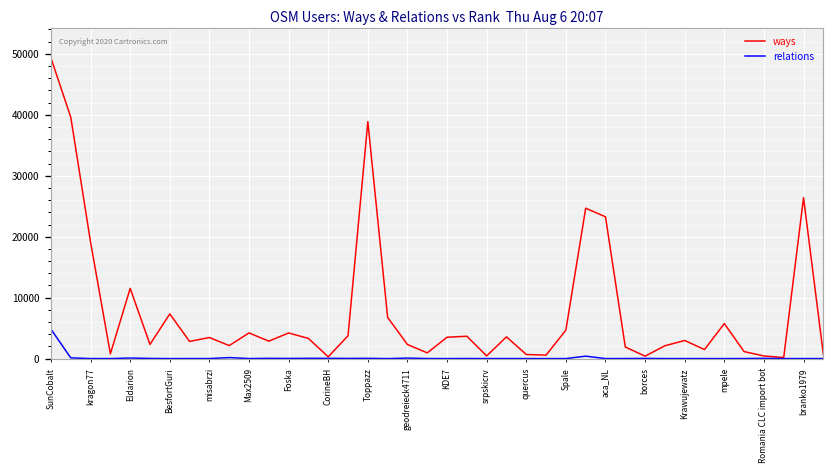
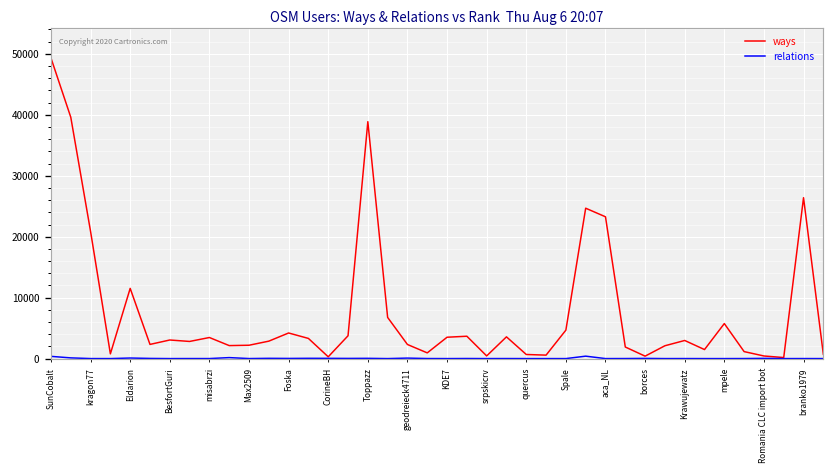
relations, SunCobalt: 5000 -> 0
ways, kragon77: 19000 -> 21000
ways, BesfortGuri: 7000 -> 3000
ways, Max2509: 4000 -> 2000
